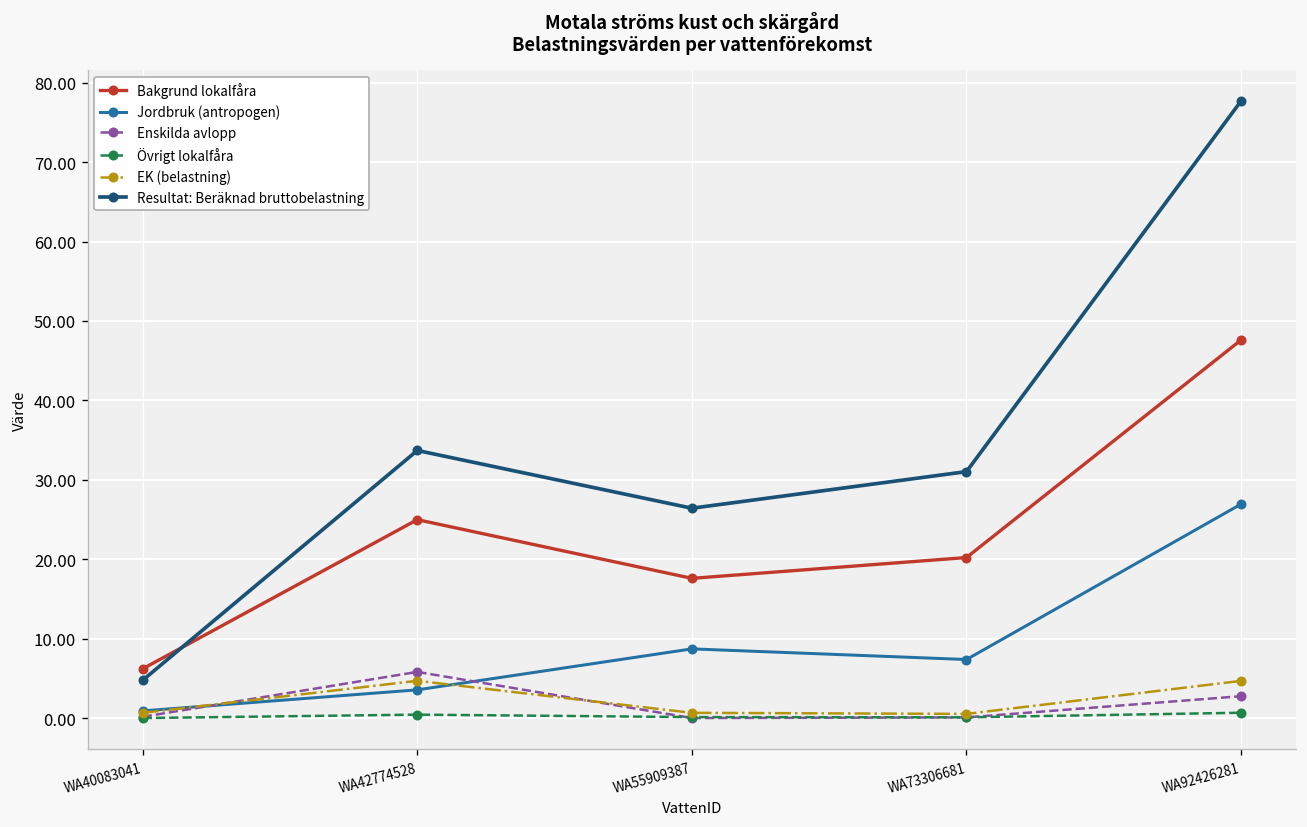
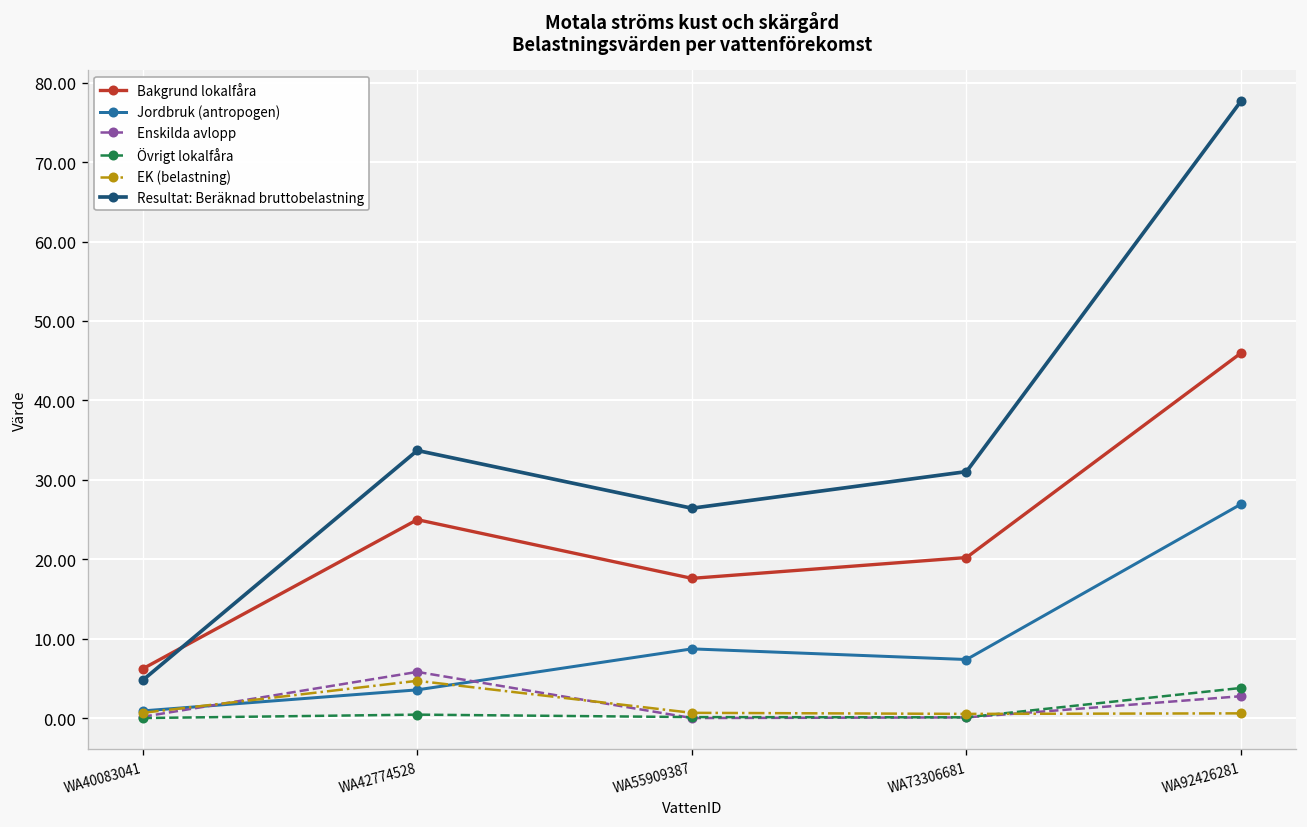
Bakgrund lokalfåra, WA92426281: 48 -> 46
Övrigt lokalfåra, WA92426281: 1 -> 4
EK (belastning), WA92426281: 5 -> 1
